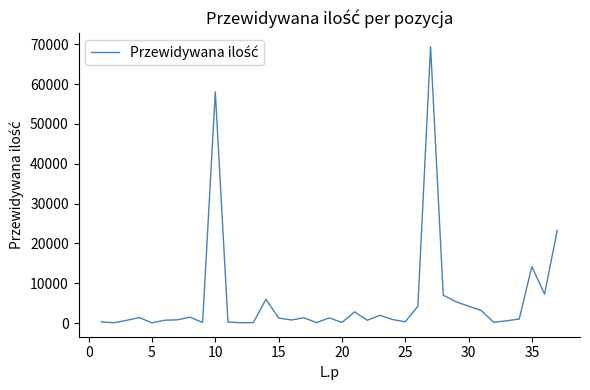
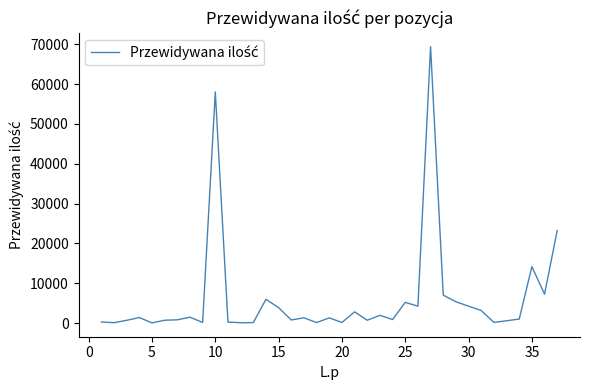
15: 1000 -> 4000
25: 0 -> 5000
